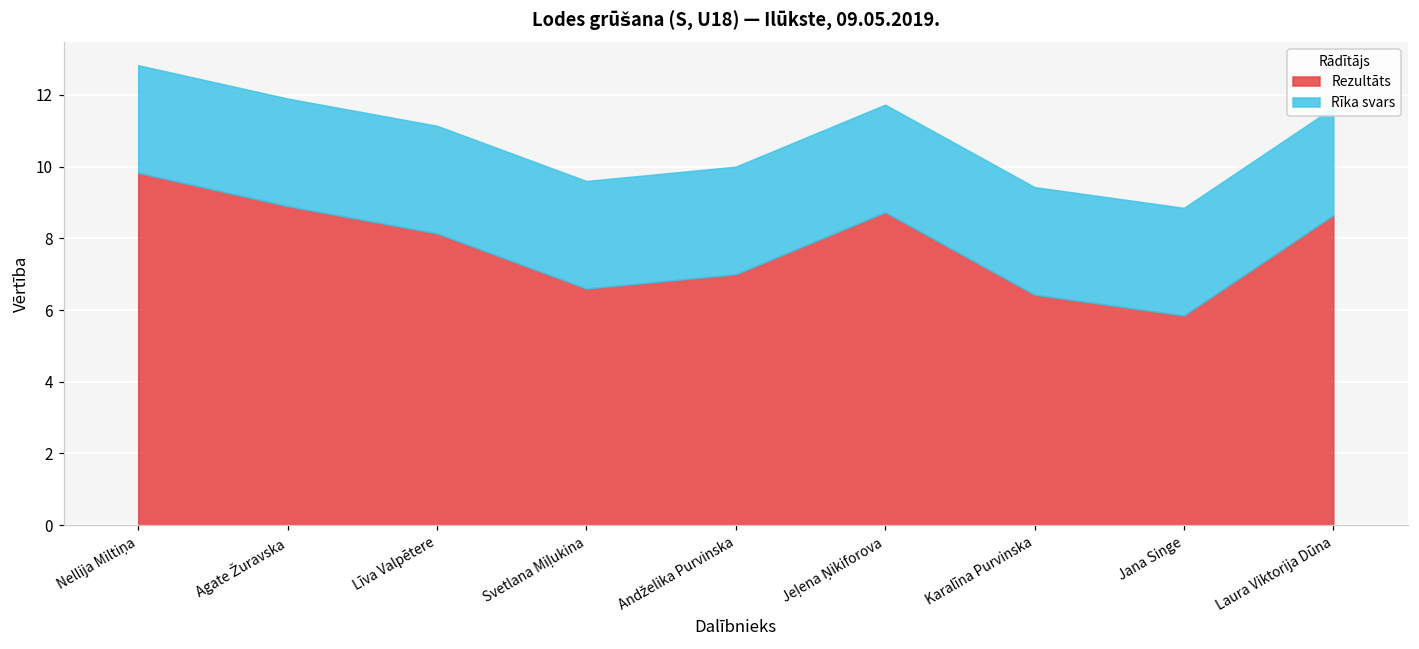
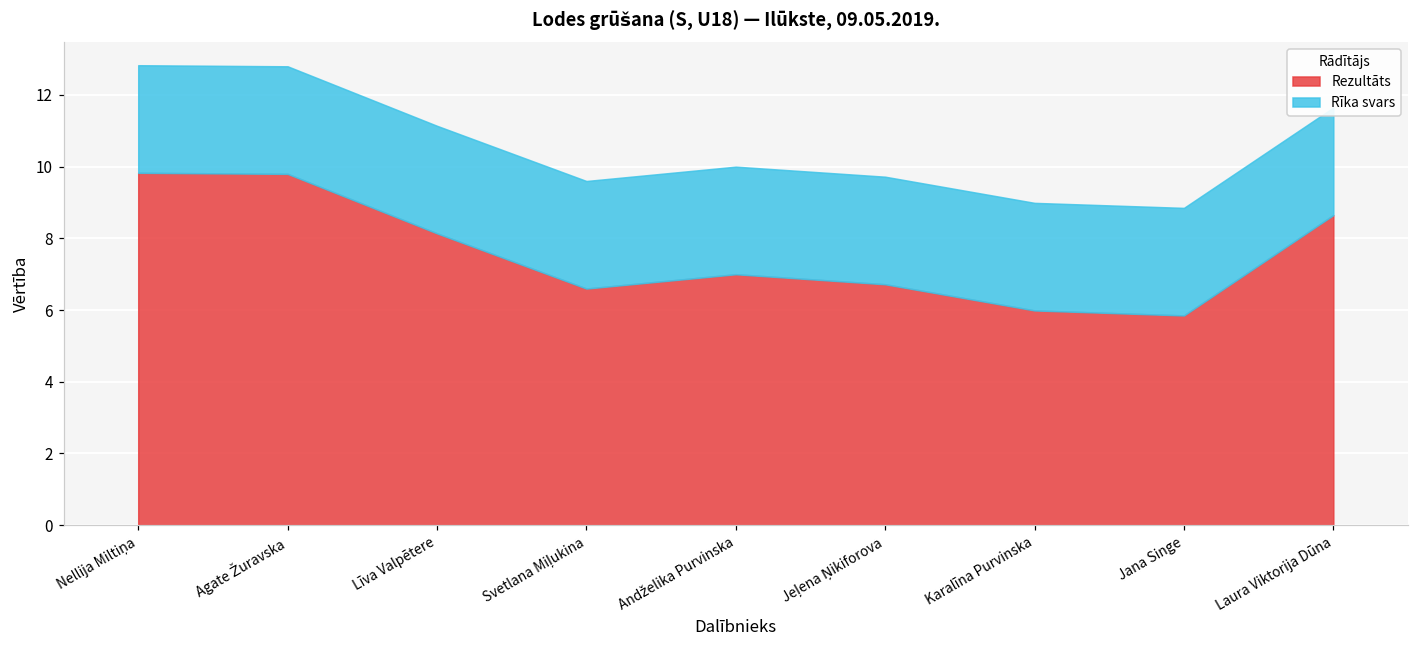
Rezultāts, Agate Žuravska: 8.9 -> 9.8
Rezultāts, Jeļena Ņikiforova: 8.7 -> 6.7
Rezultāts, Karalīna Purvinska: 6.4 -> 6.0
